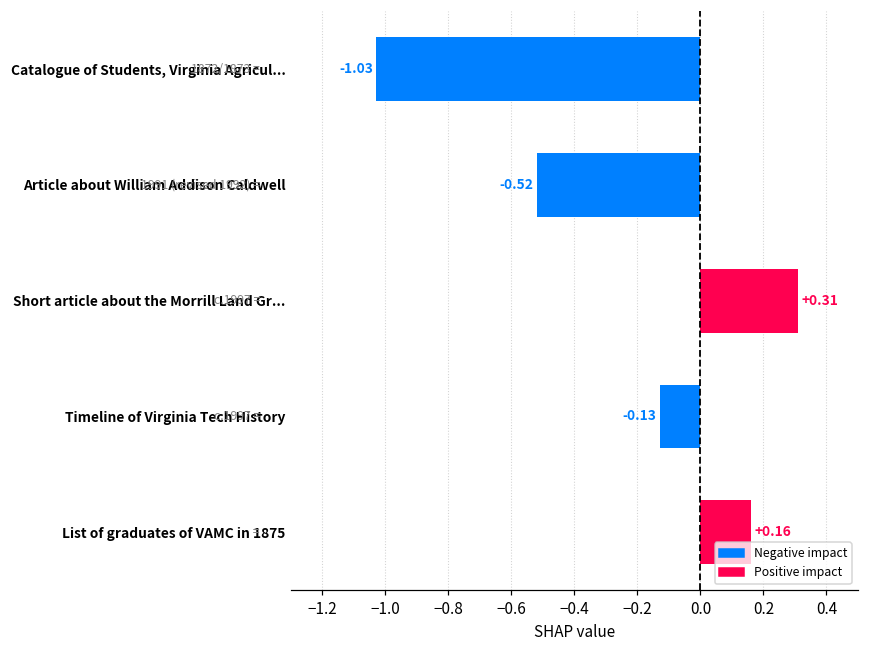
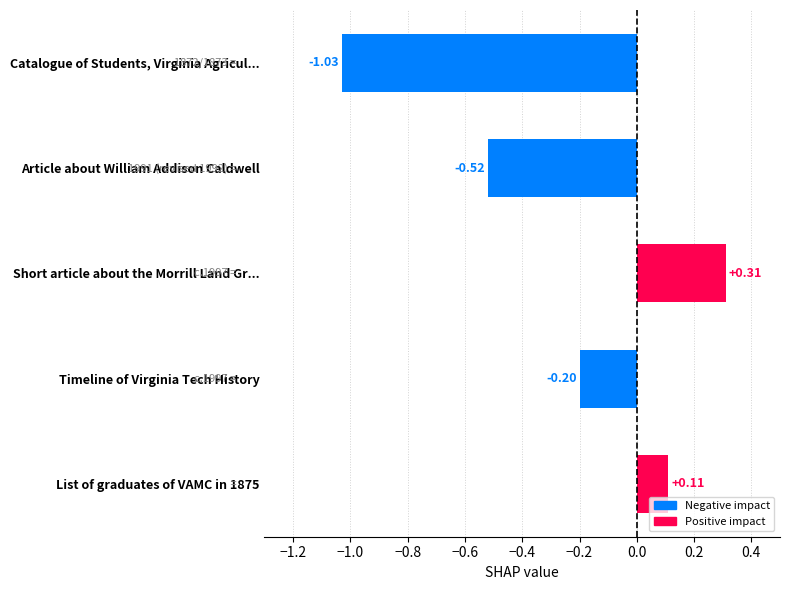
Timeline of Virginia Tech History: -0.13 -> -0.20
List of graduates of VAMC in 1875: +0.16 -> +0.11
